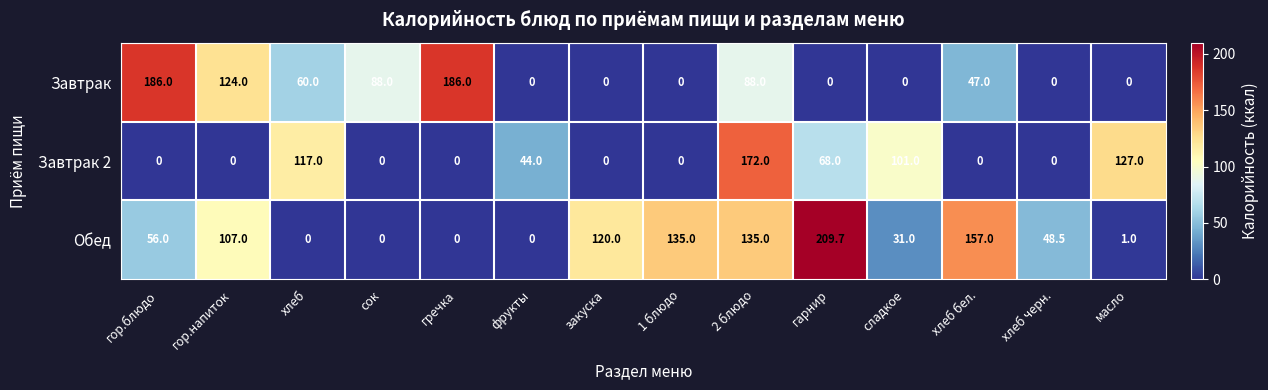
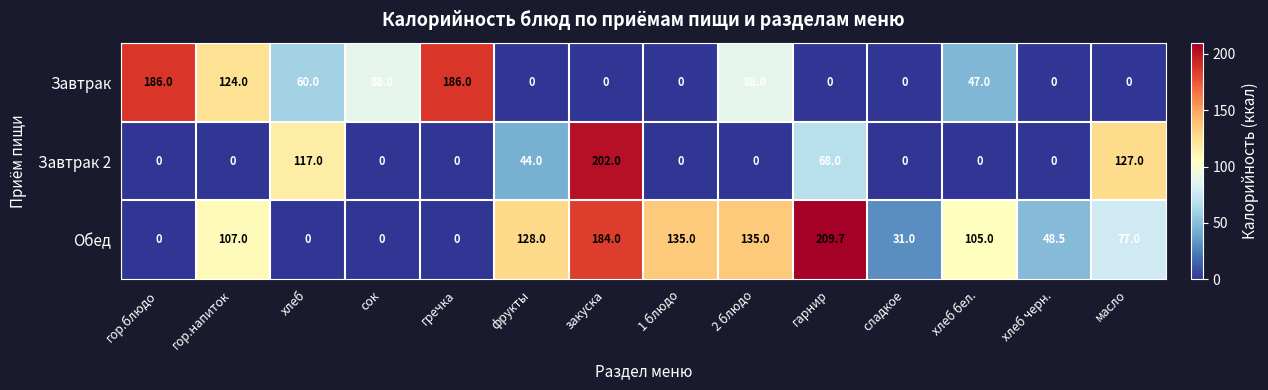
Завтрак 2, закуска: 0 -> 202.0
Завтрак 2, 2 блюдо: 172.0 -> 0
Завтрак 2, сладкое: 101.0 -> 0
Обед, гор.блюдо: 56.0 -> 0
Обед, фрукты: 0 -> 128.0
Обед, закуска: 120.0 -> 184.0
Обед, хлеб бел.: 157.0 -> 105.0
Обед, масло: 1.0 -> 77.0
